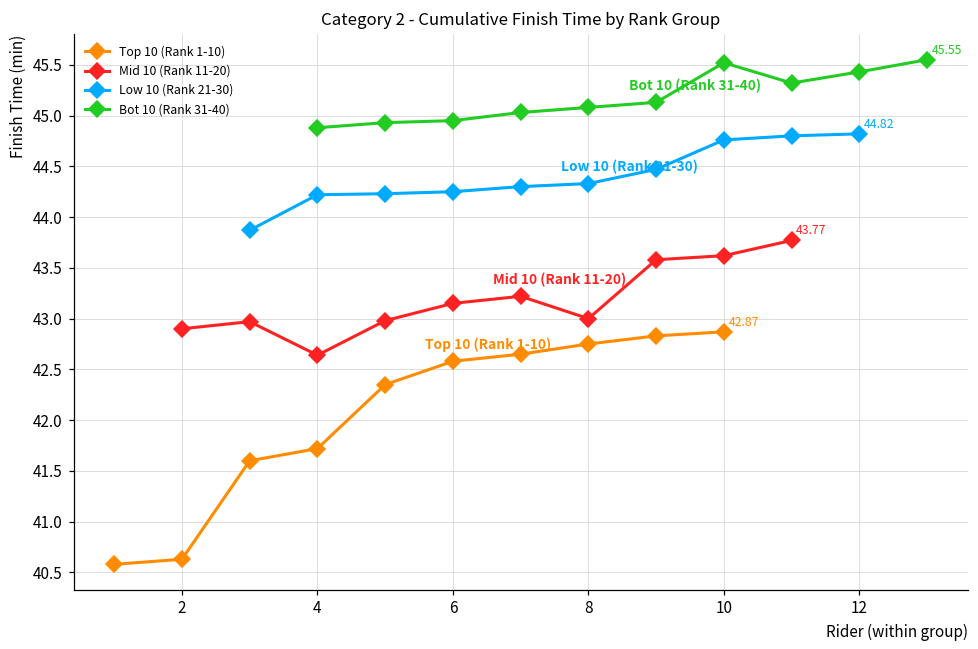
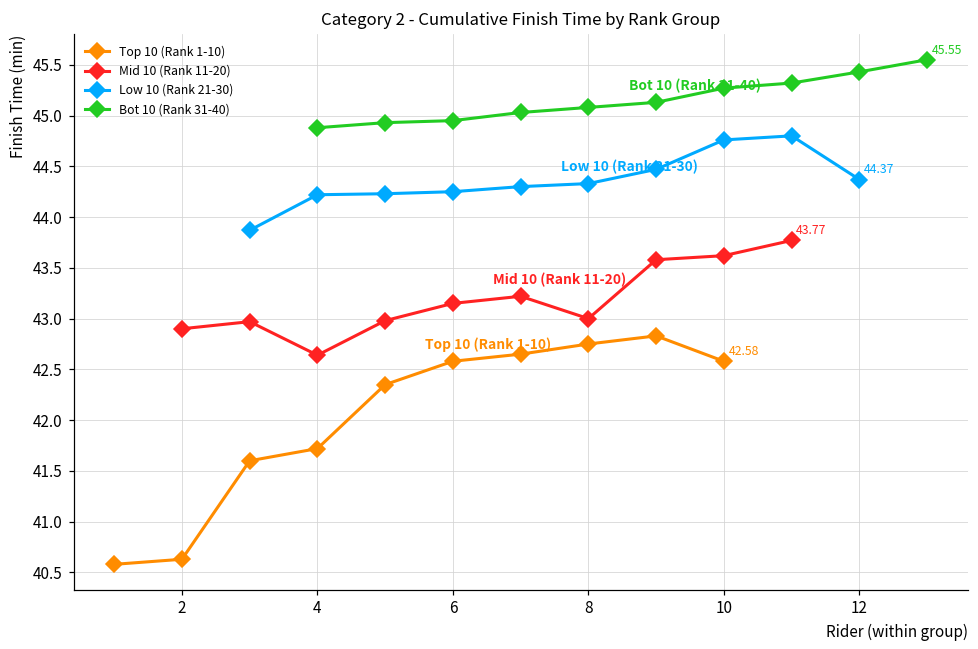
Top 10 (Rank 1-10), 10: 42.87 -> 42.58
Bot 10 (Rank 31-40), 10: 45.5 -> 45.3
Low 10 (Rank 21-30), 12: 44.82 -> 44.37
